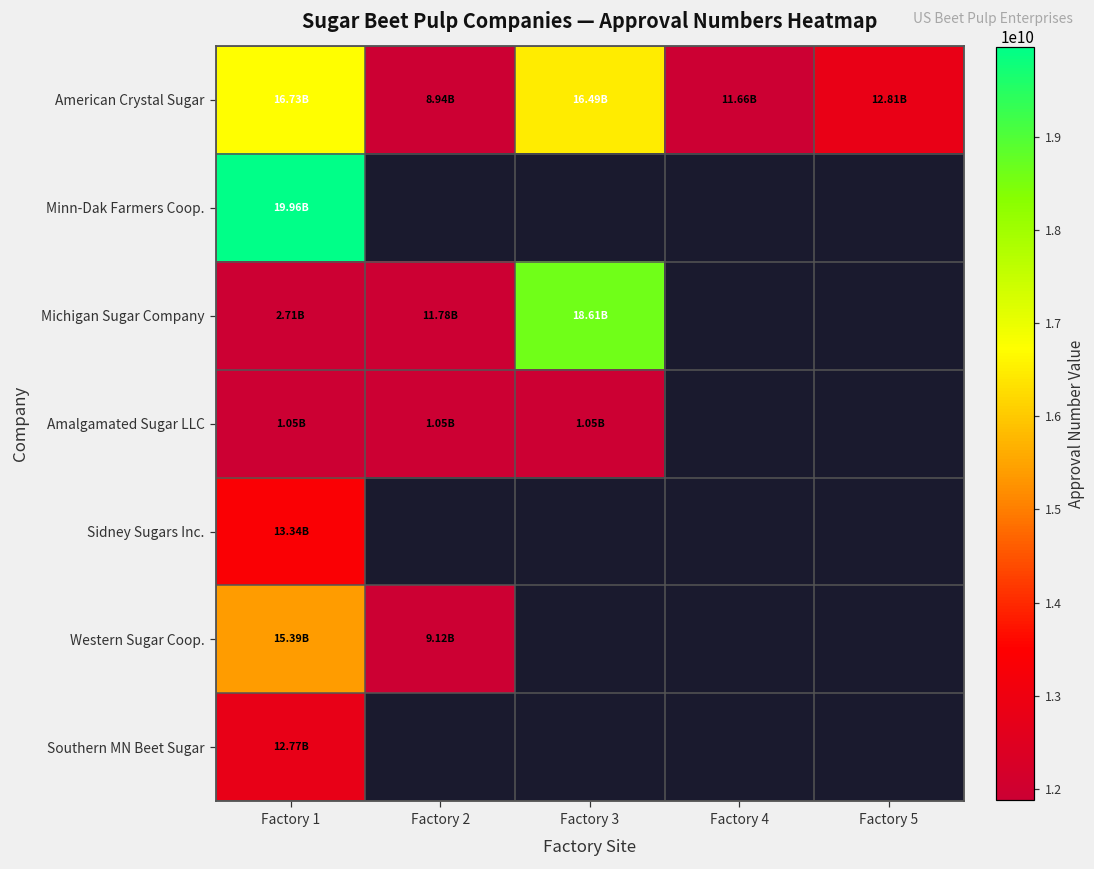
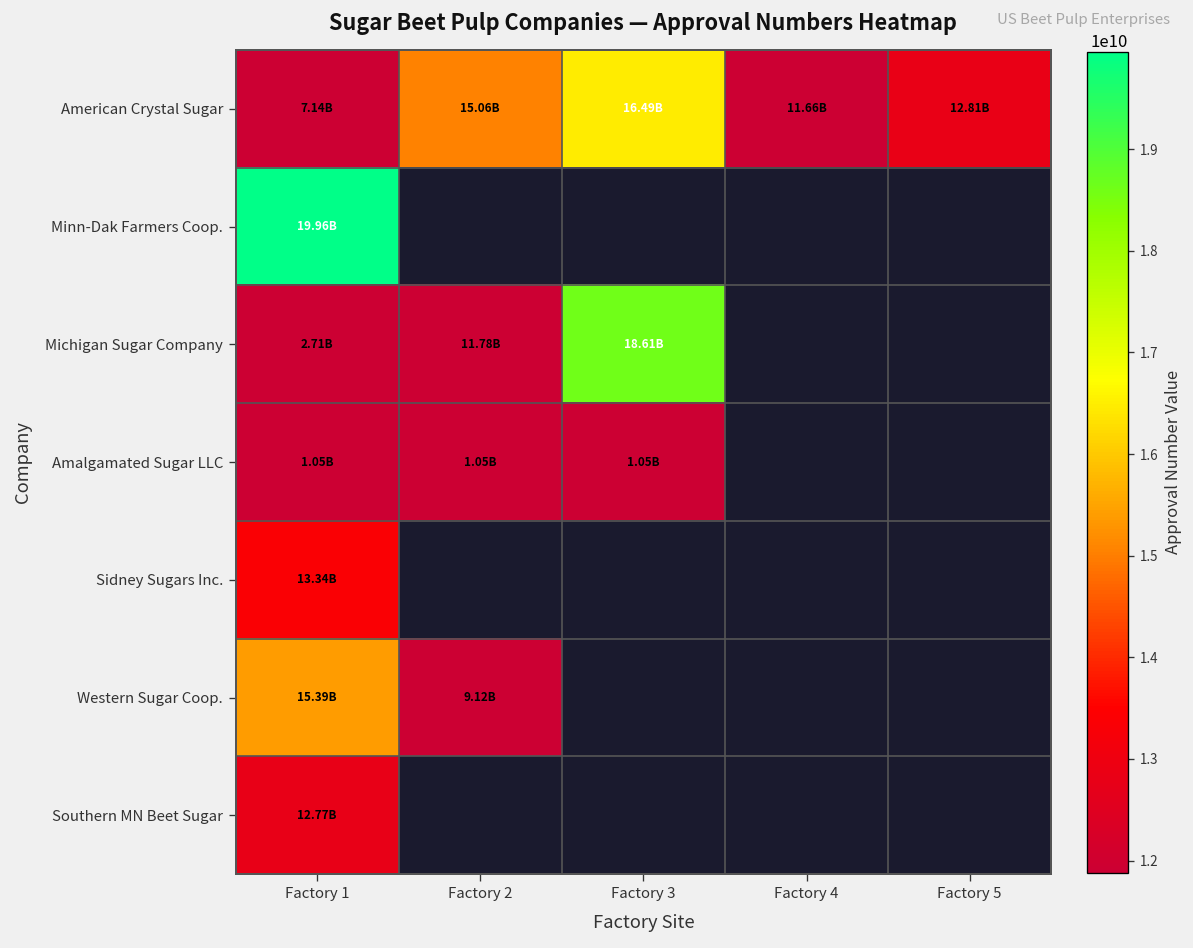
American Crystal Sugar, Factory 1: 16.73B -> 7.14B
American Crystal Sugar, Factory 2: 8.94B -> 15.06B
